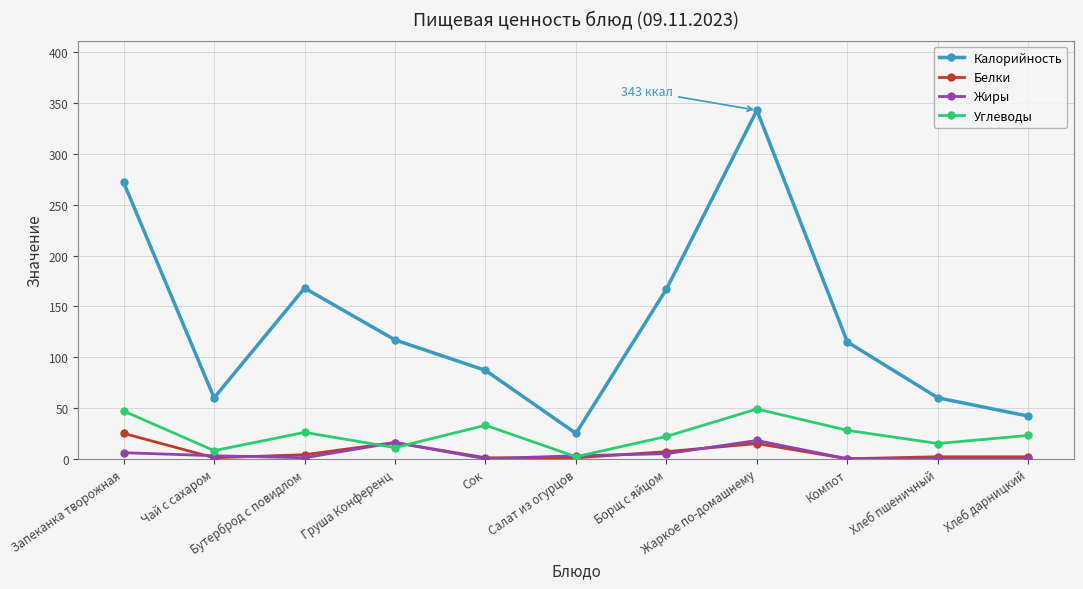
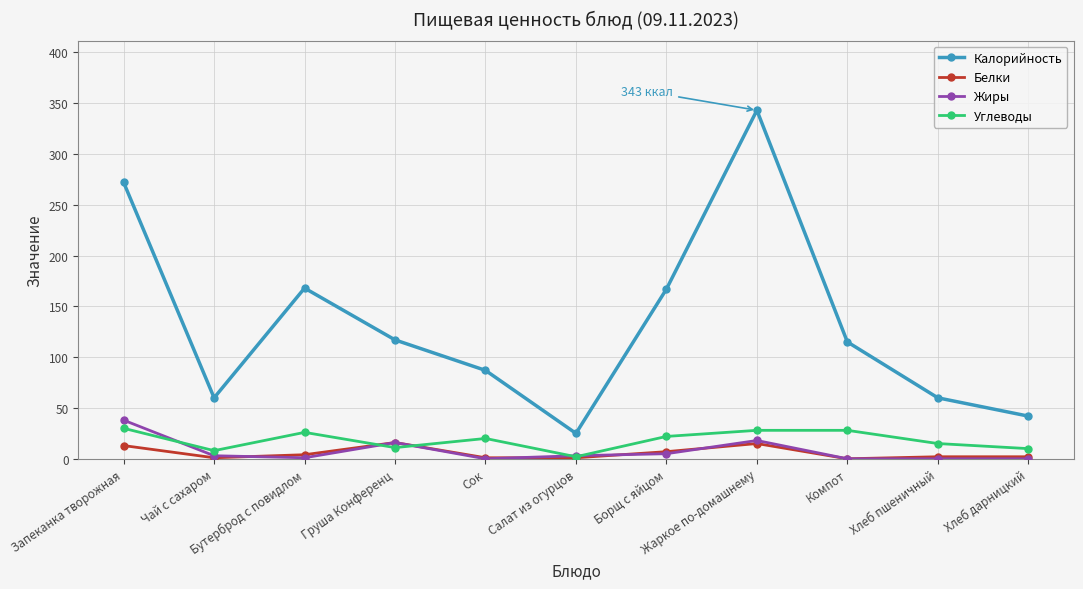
Белки, Запеканка творожная: 25 -> 13
Жиры, Запеканка творожная: 6 -> 38
Углеводы, Запеканка творожная: 47 -> 30
Углеводы, Сок: 33 -> 20
Углеводы, Жаркое по-домашнему: 49 -> 28
Углеводы, Хлеб дарницкий: 23 -> 10
